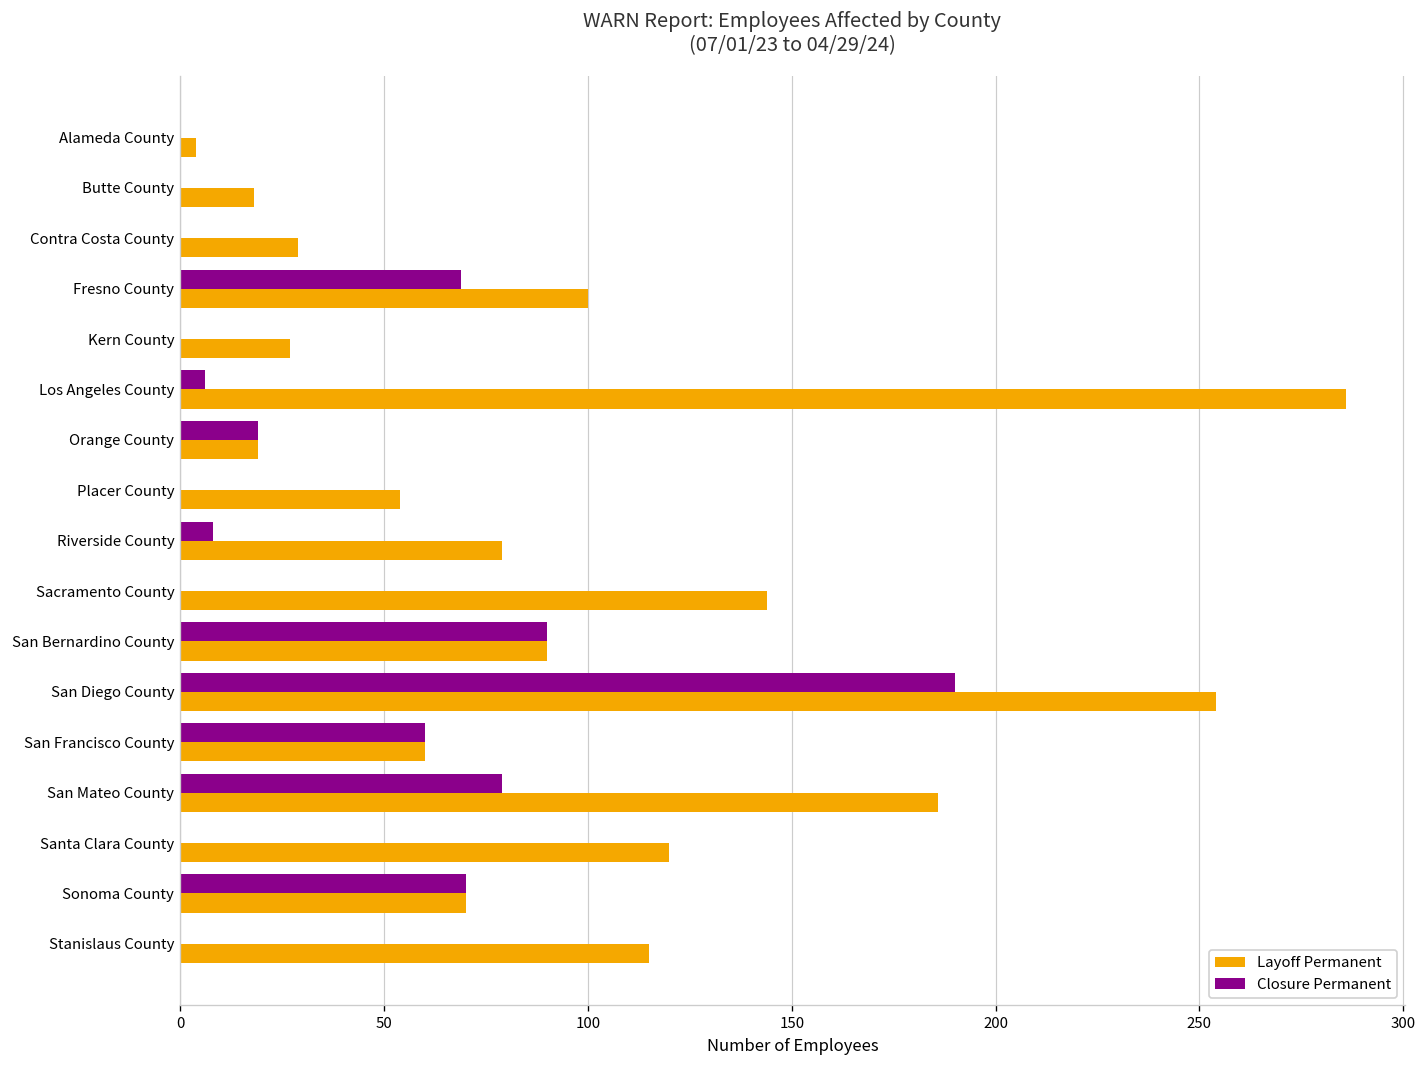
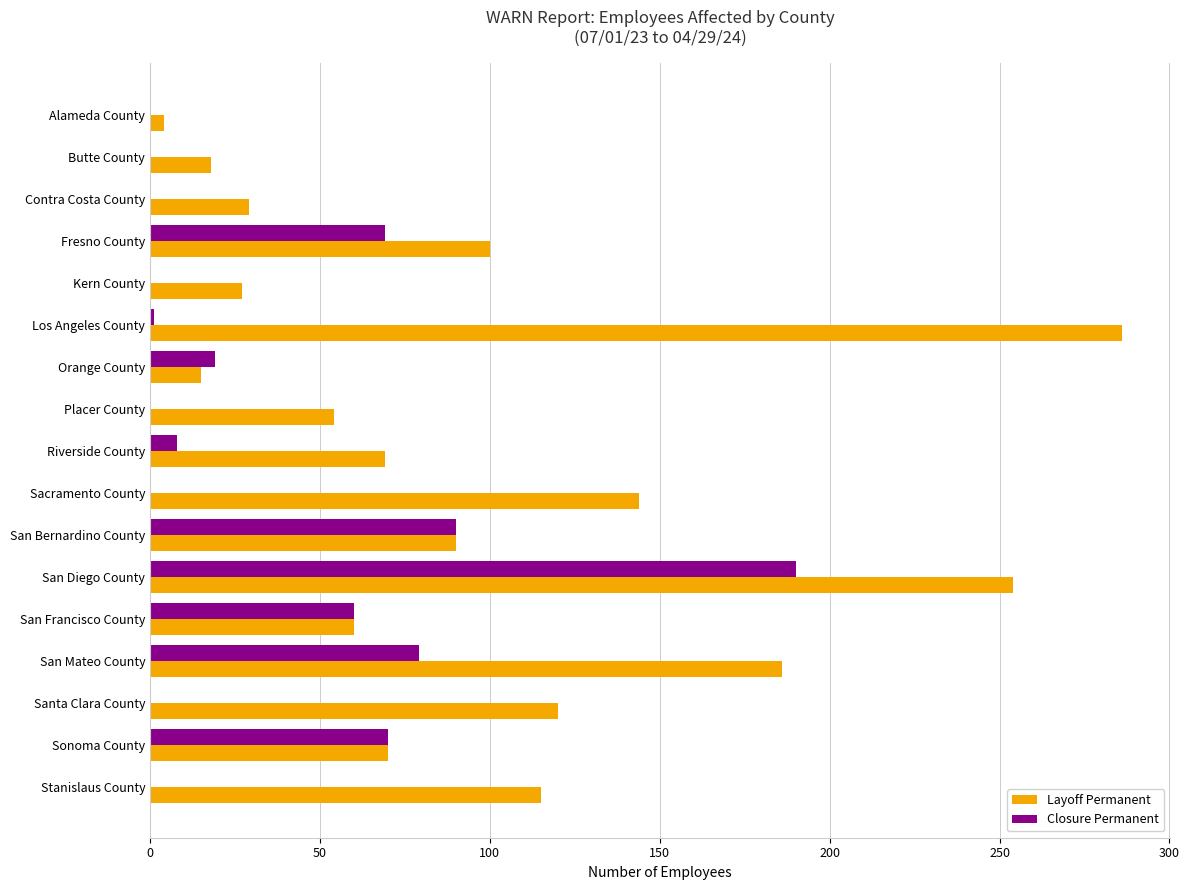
Closure Permanent, Los Angeles County: 6 -> 1
Layoff Permanent, Orange County: 19 -> 15
Layoff Permanent, Riverside County: 79 -> 69
